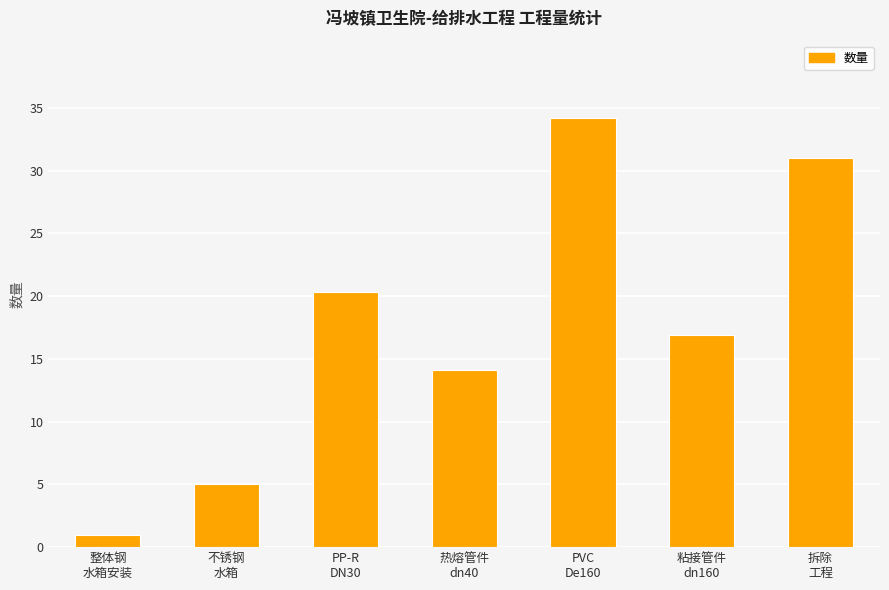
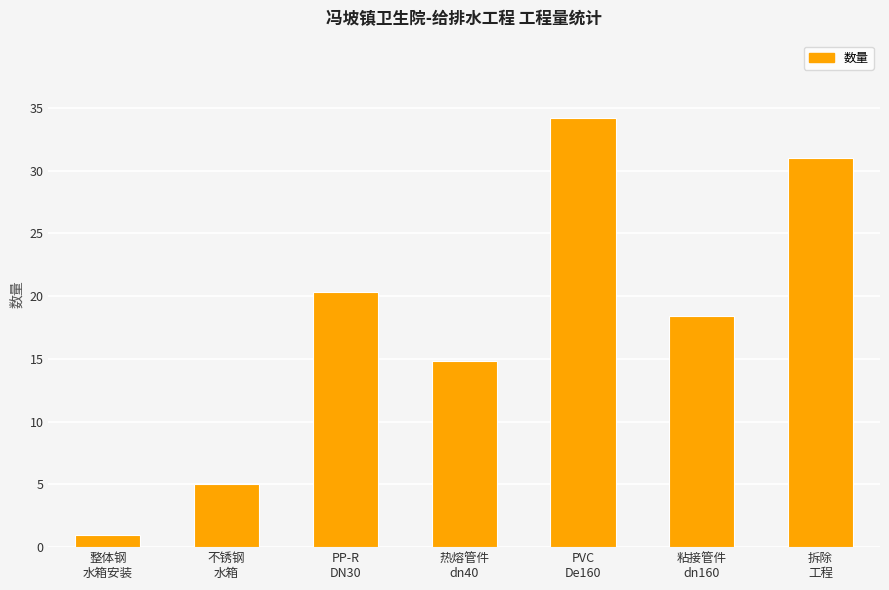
热熔管件 dn40: 14.1 -> 14.8
粘接管件 dn160: 16.9 -> 18.4
